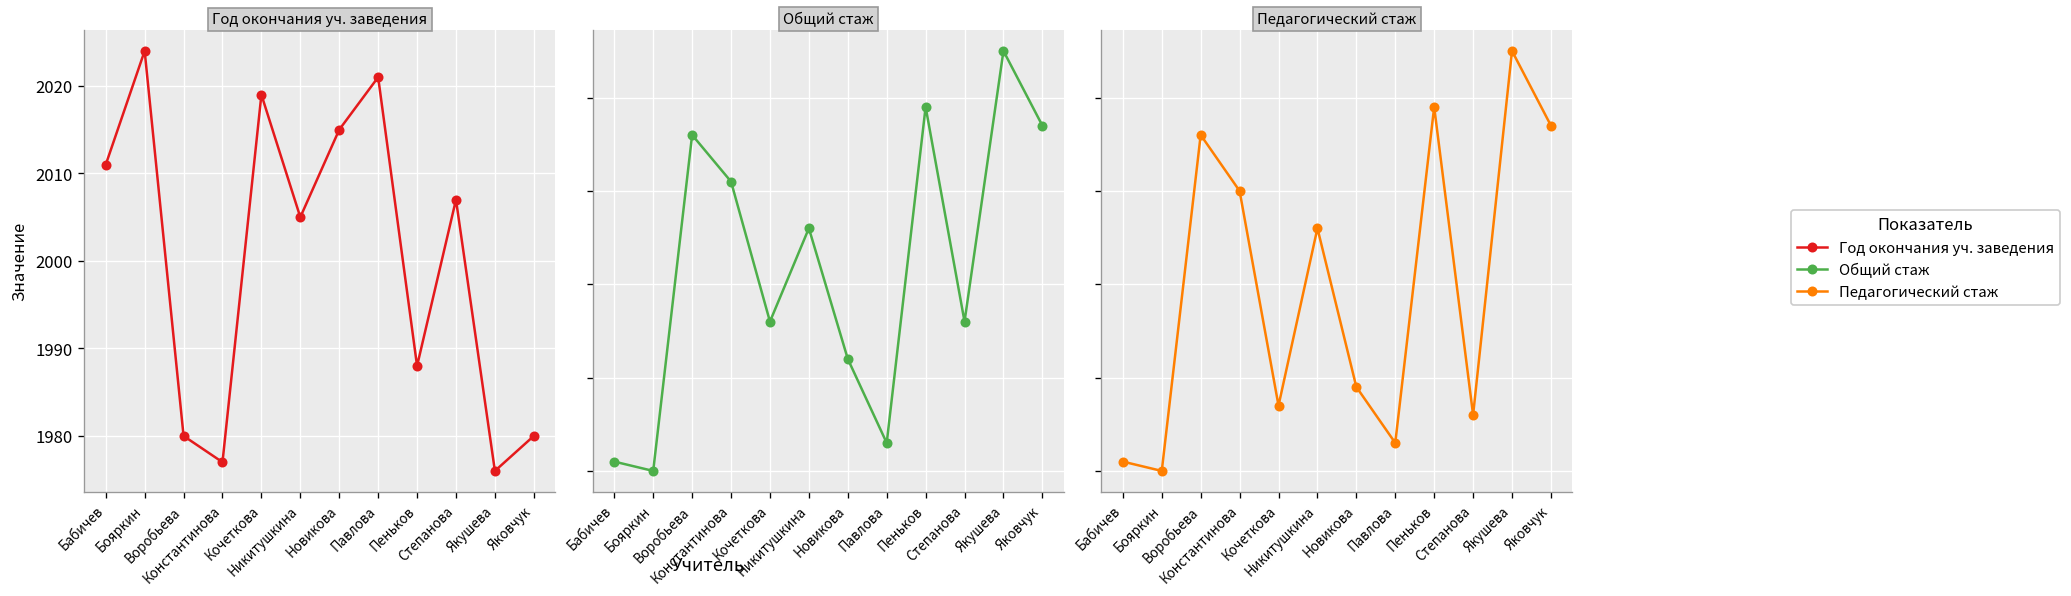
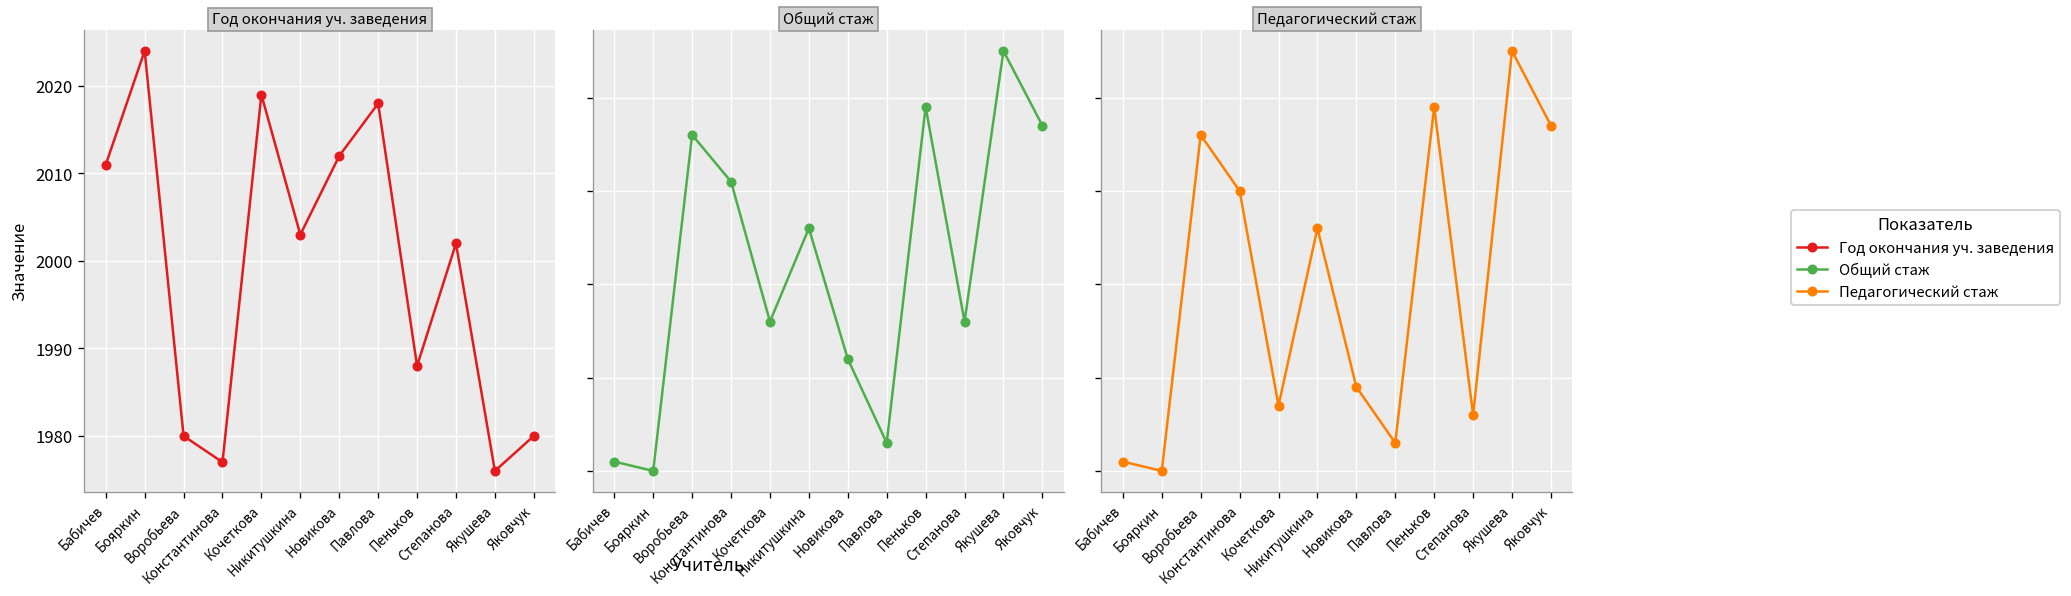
Год окончания уч. заведения, Никитушкина: 2005 -> 2003
Год окончания уч. заведения, Новикова: 2015 -> 2012
Год окончания уч. заведения, Павлова: 2021 -> 2018
Год окончания уч. заведения, Степанова: 2007 -> 2002
